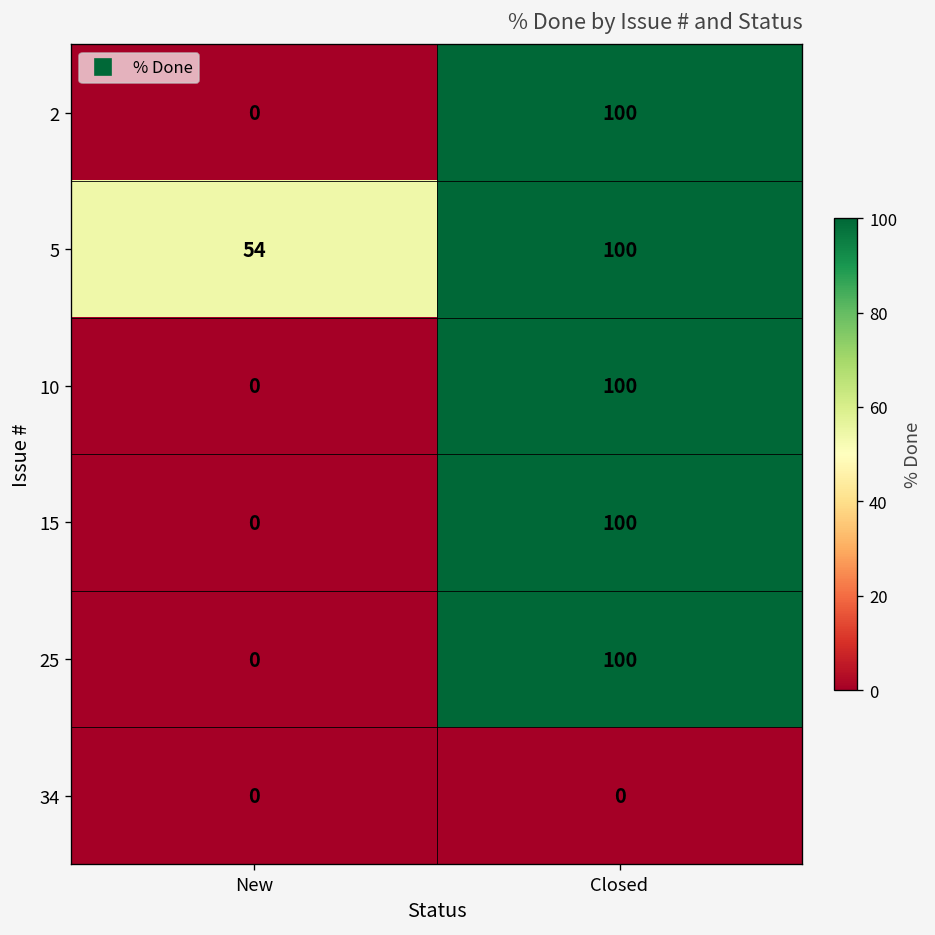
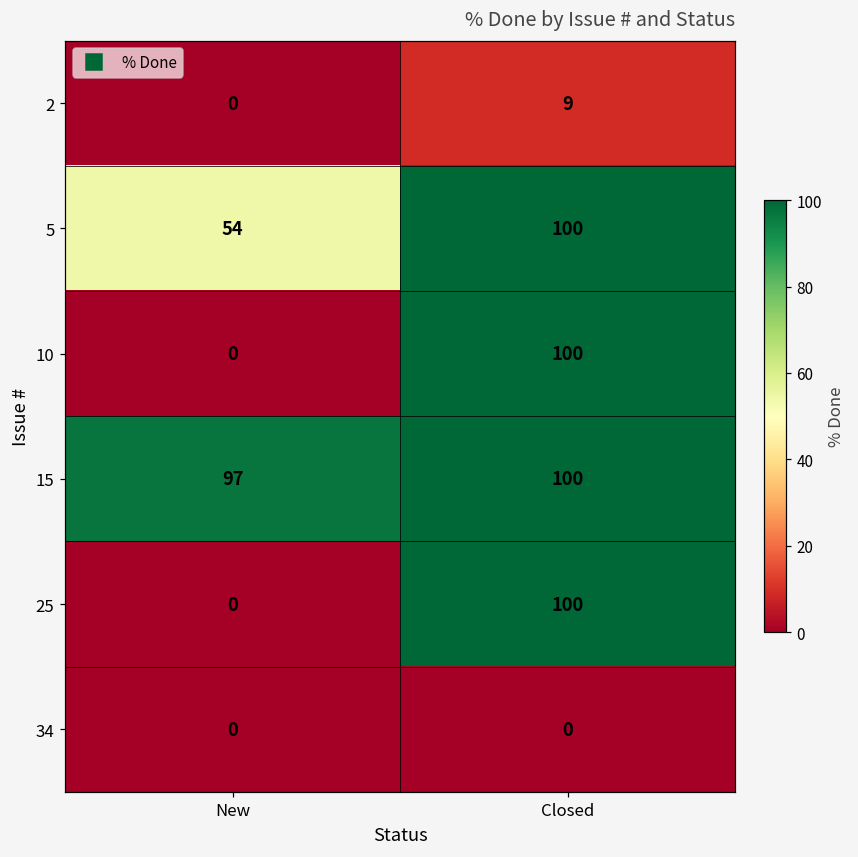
2, Closed: 100 -> 9
15, New: 0 -> 97
